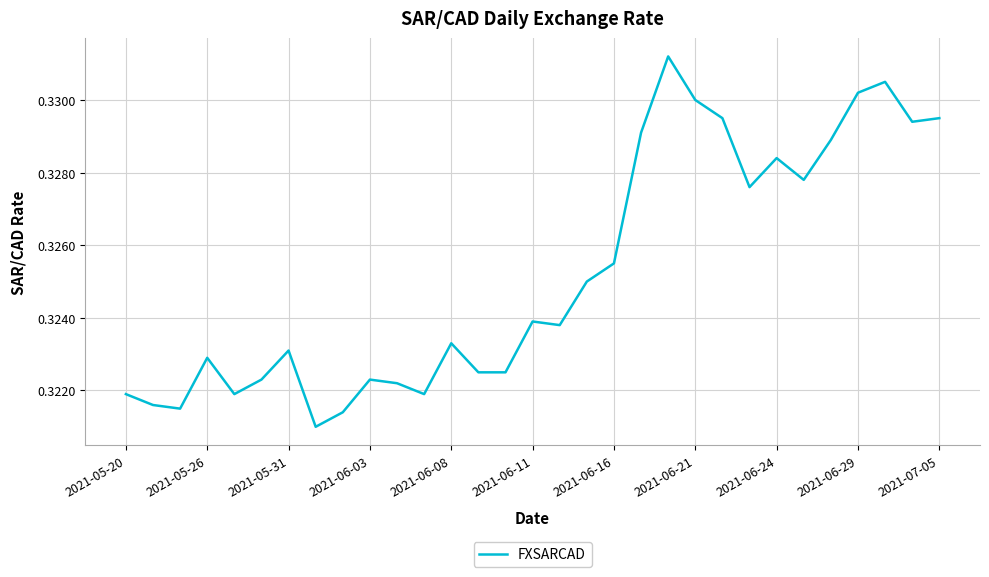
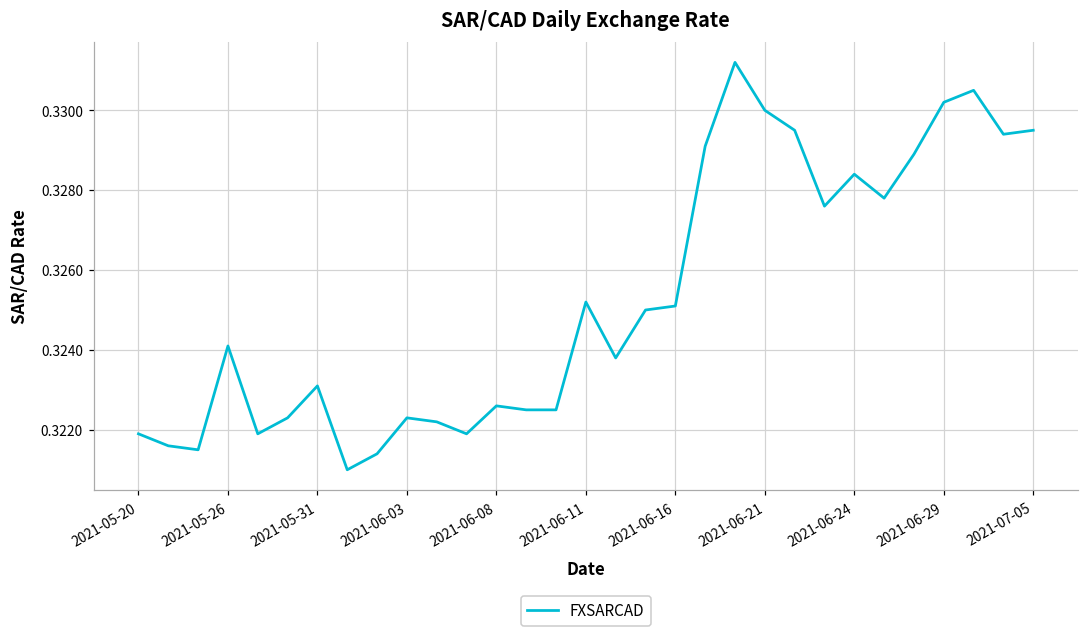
2021-05-26: 0.3229 -> 0.3241
2021-06-08: 0.3233 -> 0.3226
2021-06-11: 0.3239 -> 0.3252
2021-06-16: 0.3255 -> 0.3251
